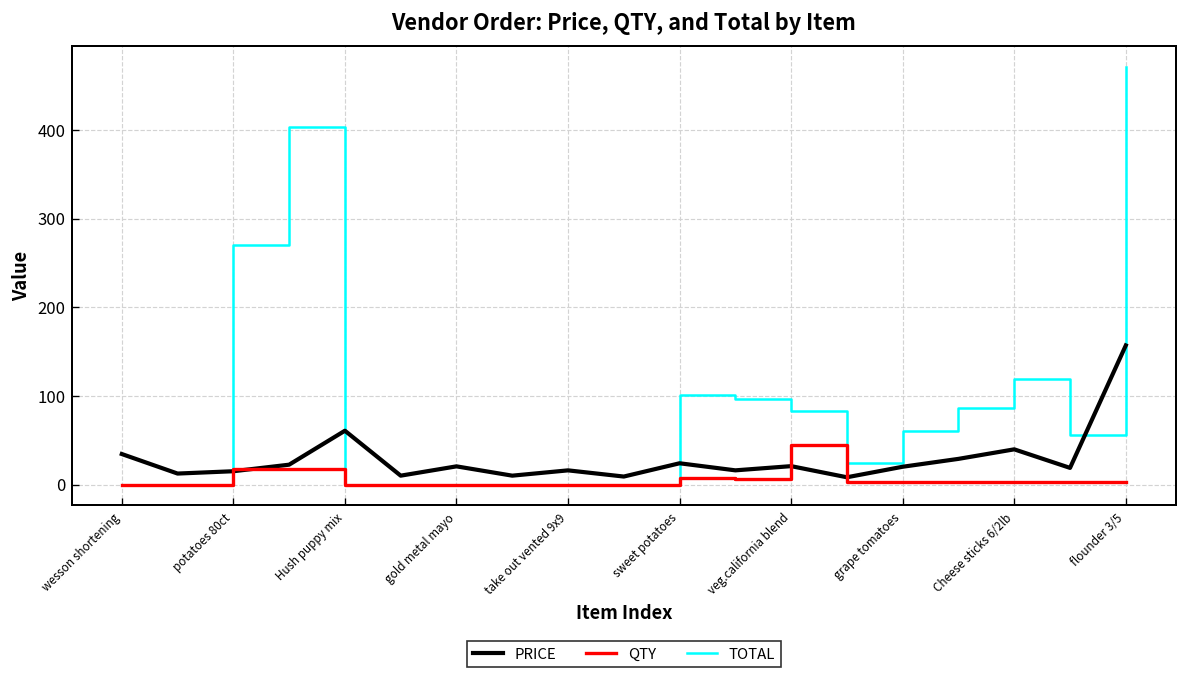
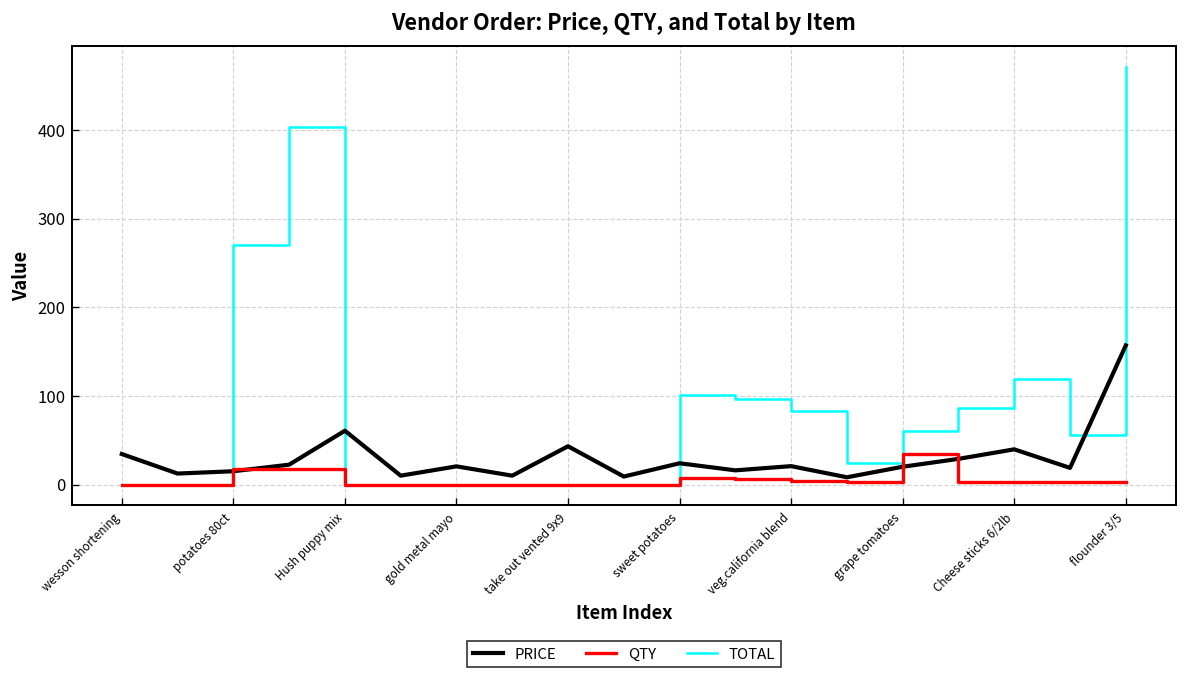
PRICE, take out vented 9x9: 20 -> 40
QTY, veg.california blend: 50 -> 0
QTY, grape tomatoes: 0 -> 30
